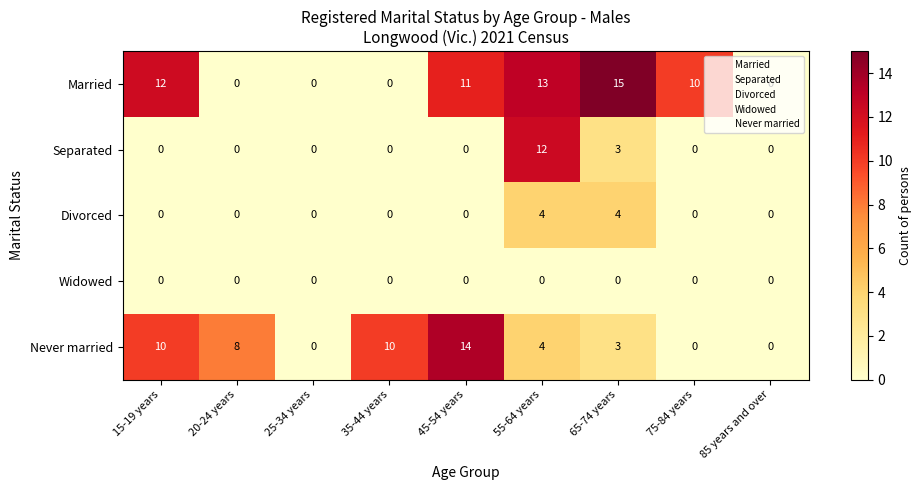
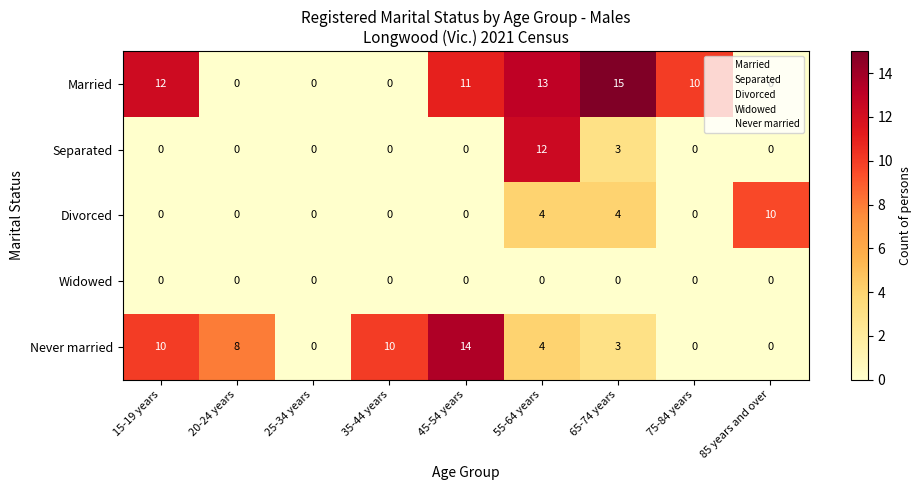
Divorced, 85 years and over: 0 -> 10
